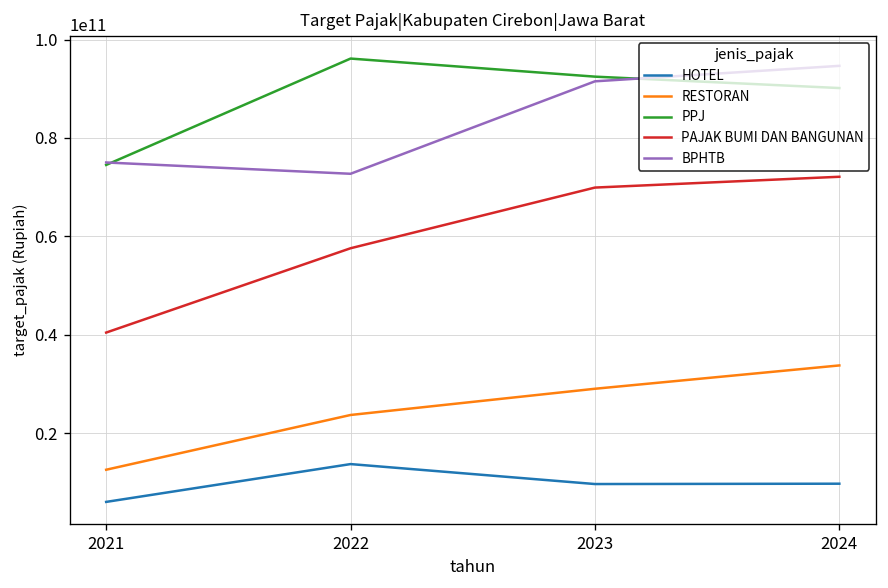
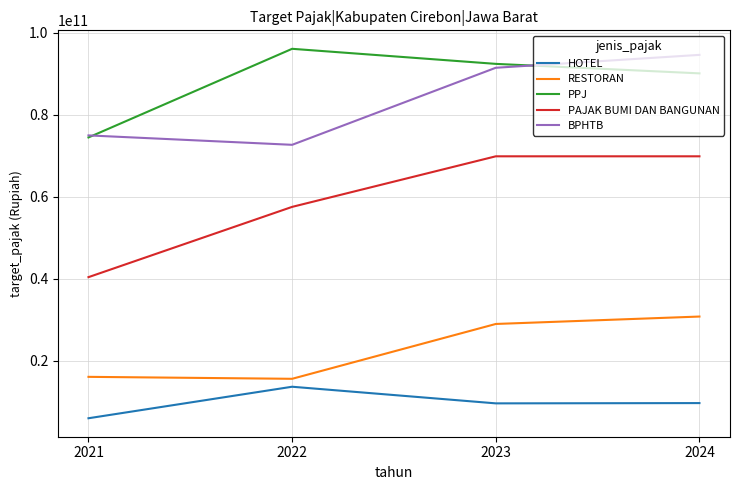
RESTORAN, 2021: 13000000000 -> 16000000000
RESTORAN, 2022: 24000000000 -> 16000000000
RESTORAN, 2024: 34000000000 -> 31000000000
PAJAK BUMI DAN BANGUNAN, 2024: 72000000000 -> 70000000000
